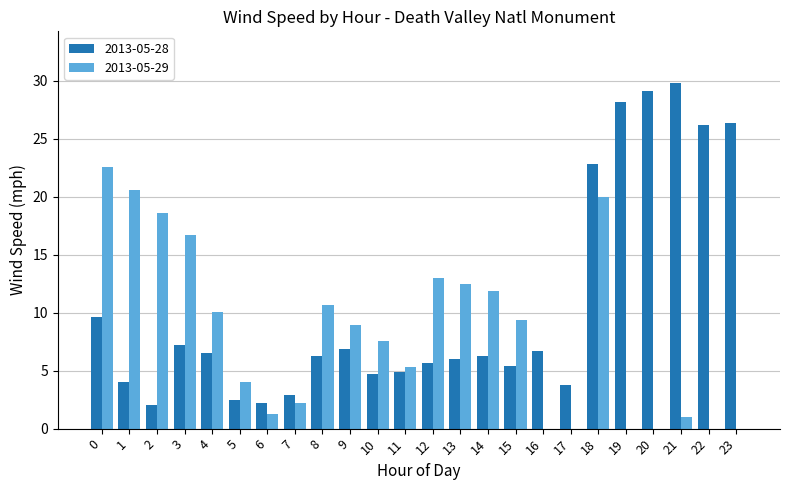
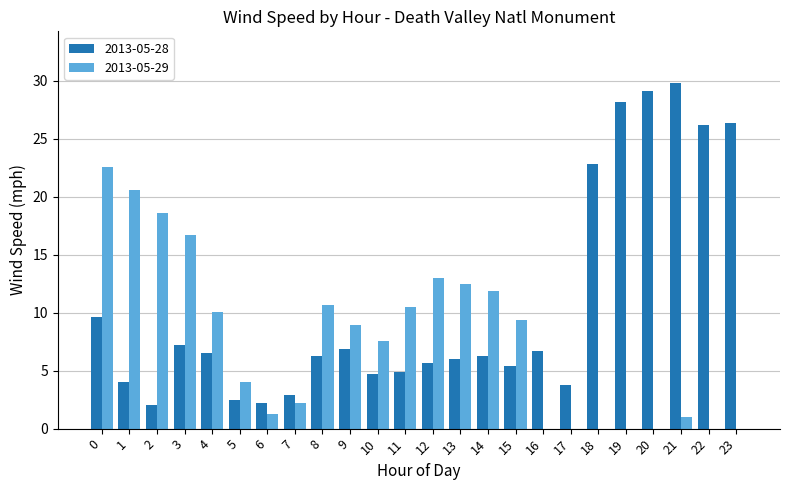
2013-05-29, 11: 5.3 -> 10.5
2013-05-29, 18: 20 -> 0
